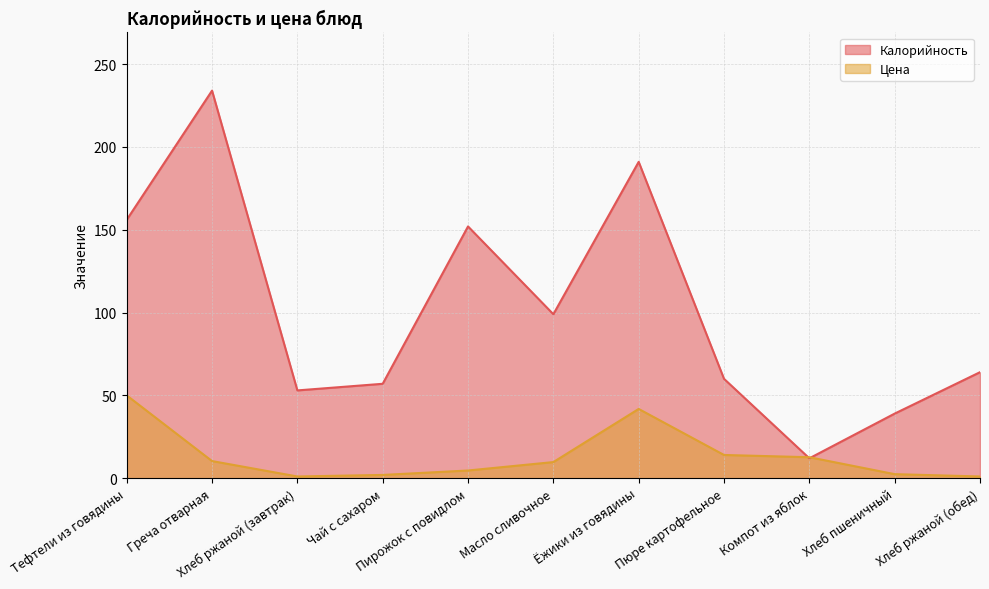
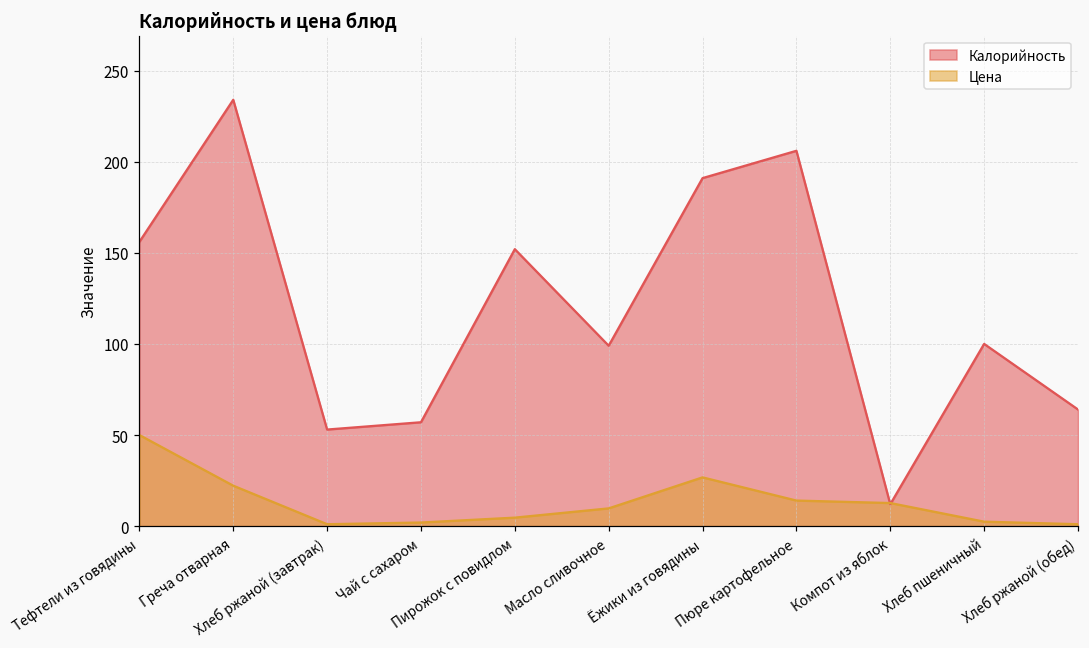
Цена, Греча отварная: 10 -> 22
Цена, Ёжики из говядины: 42 -> 27
Калорийность, Пюре картофельное: 60 -> 206
Калорийность, Хлеб пшеничный: 39 -> 100
